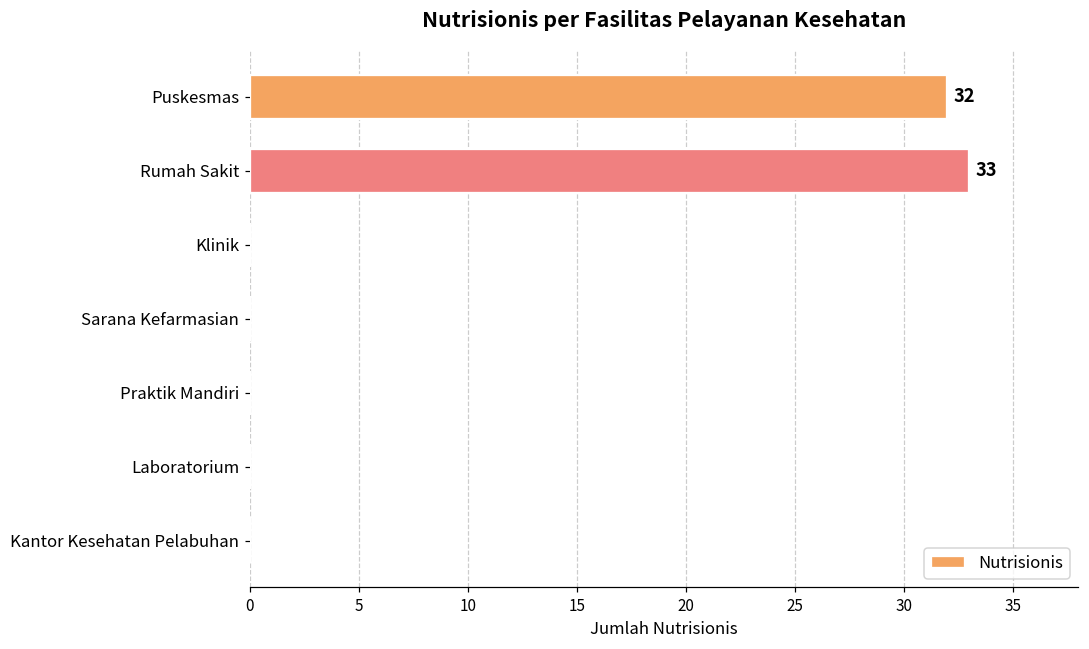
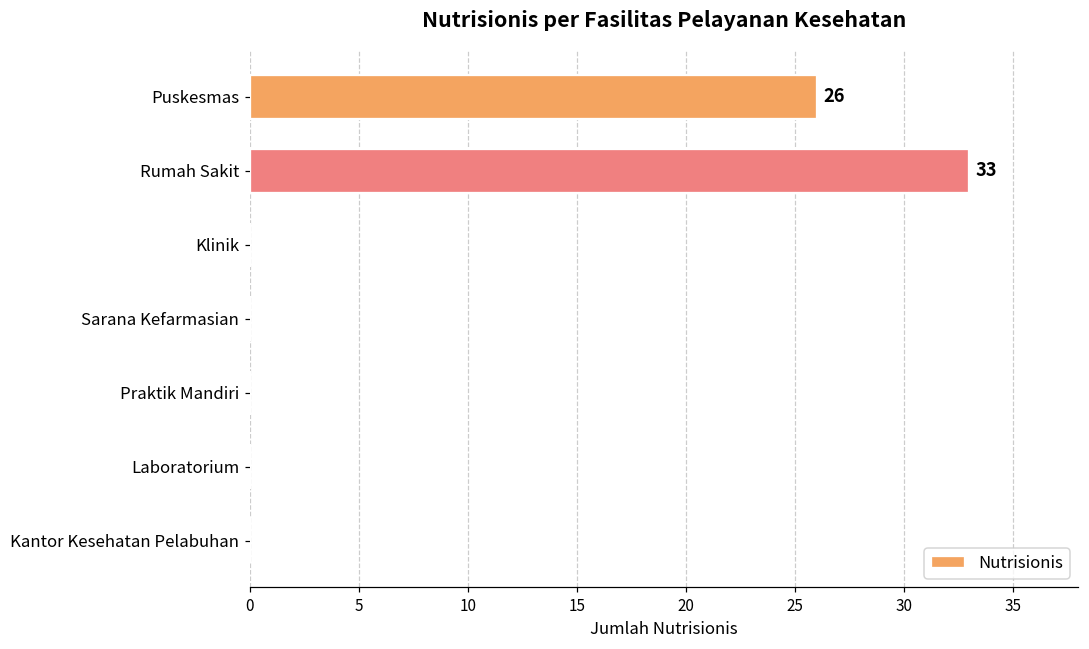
Puskesmas: 32 -> 26
